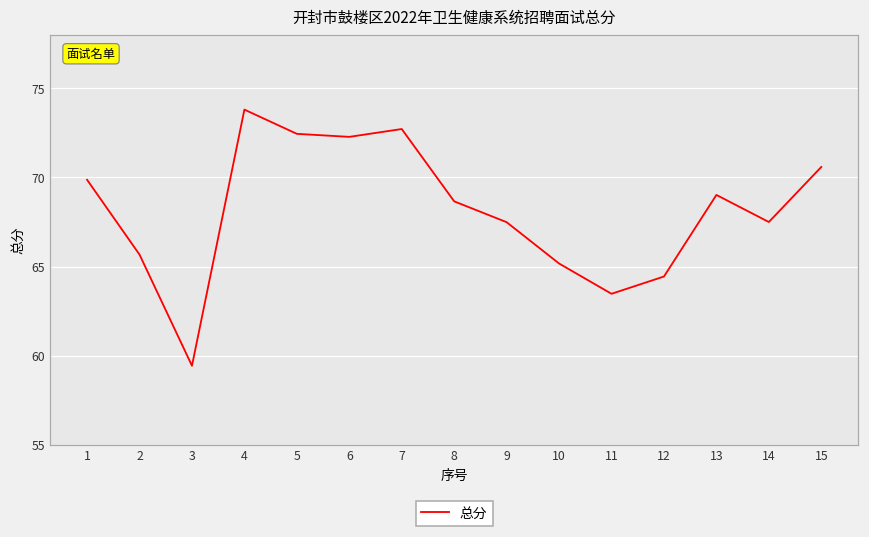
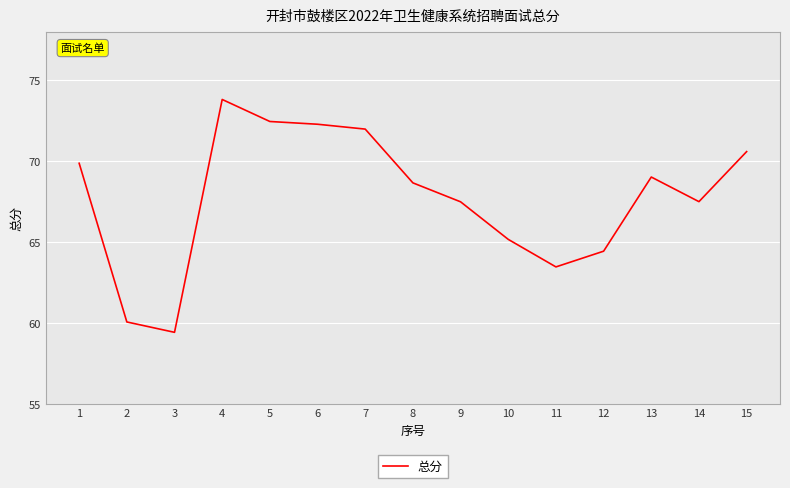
2: 65.7 -> 60.1
7: 72.7 -> 72.0
